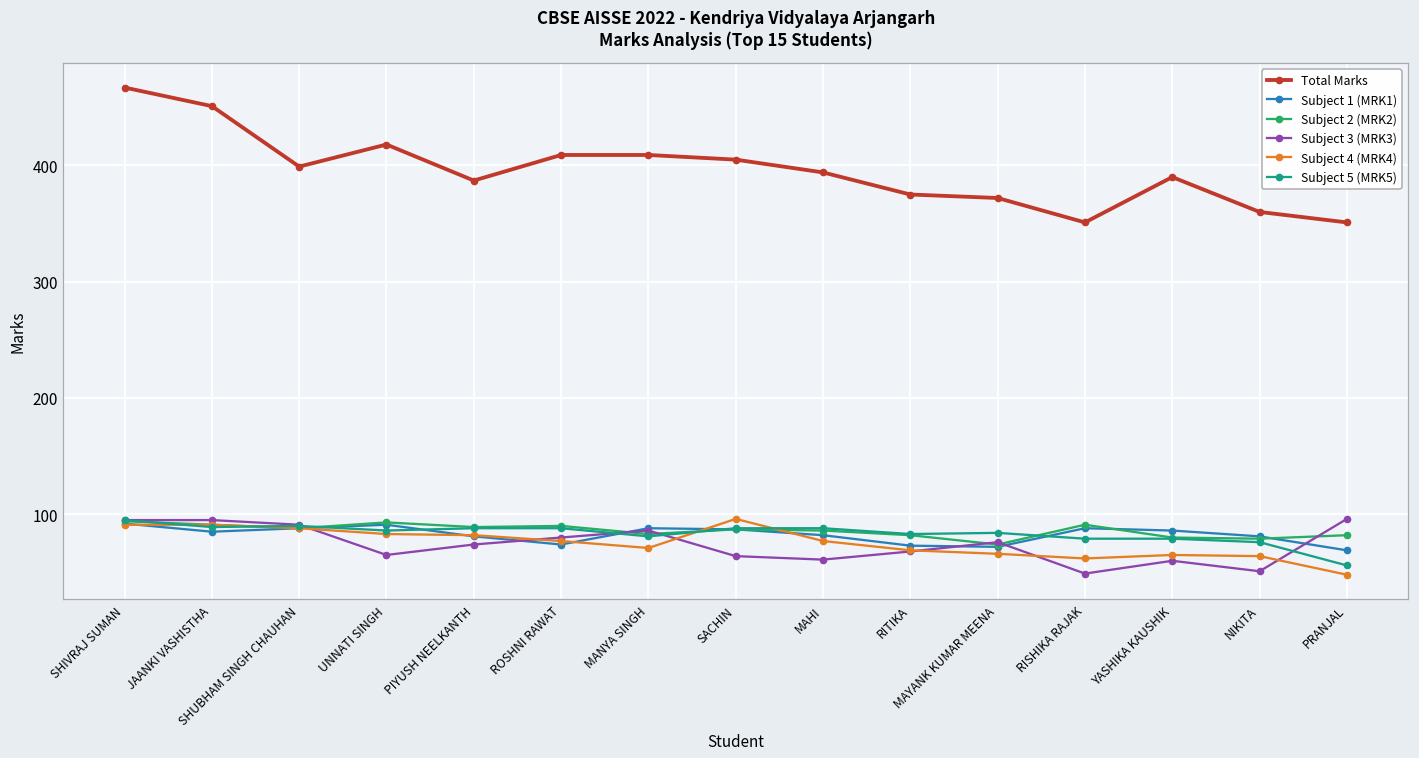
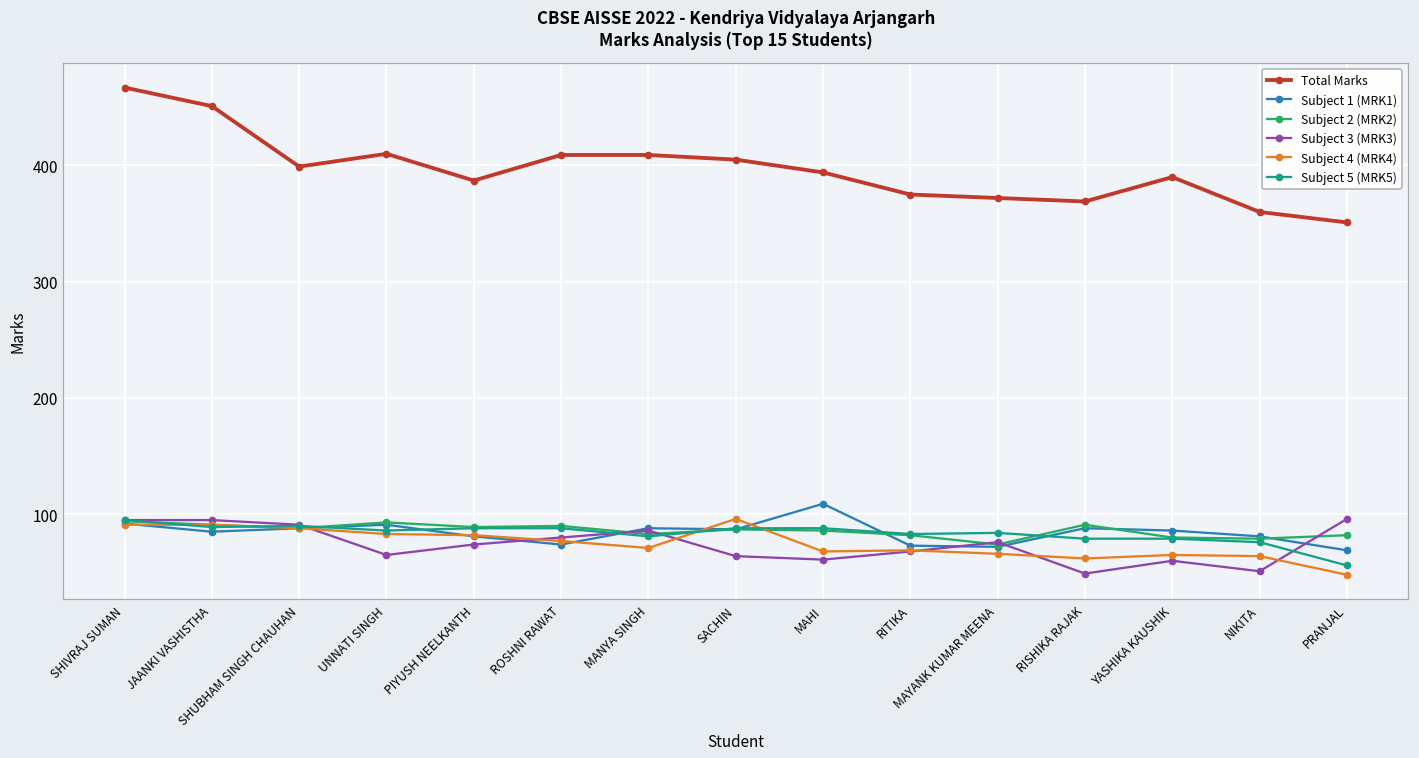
Total Marks, UNNATI SINGH: 418 -> 410
Subject 1 (MRK1), MAHI: 82 -> 109
Subject 4 (MRK4), MAHI: 77 -> 68
Total Marks, RISHIKA RAJAK: 351 -> 369
